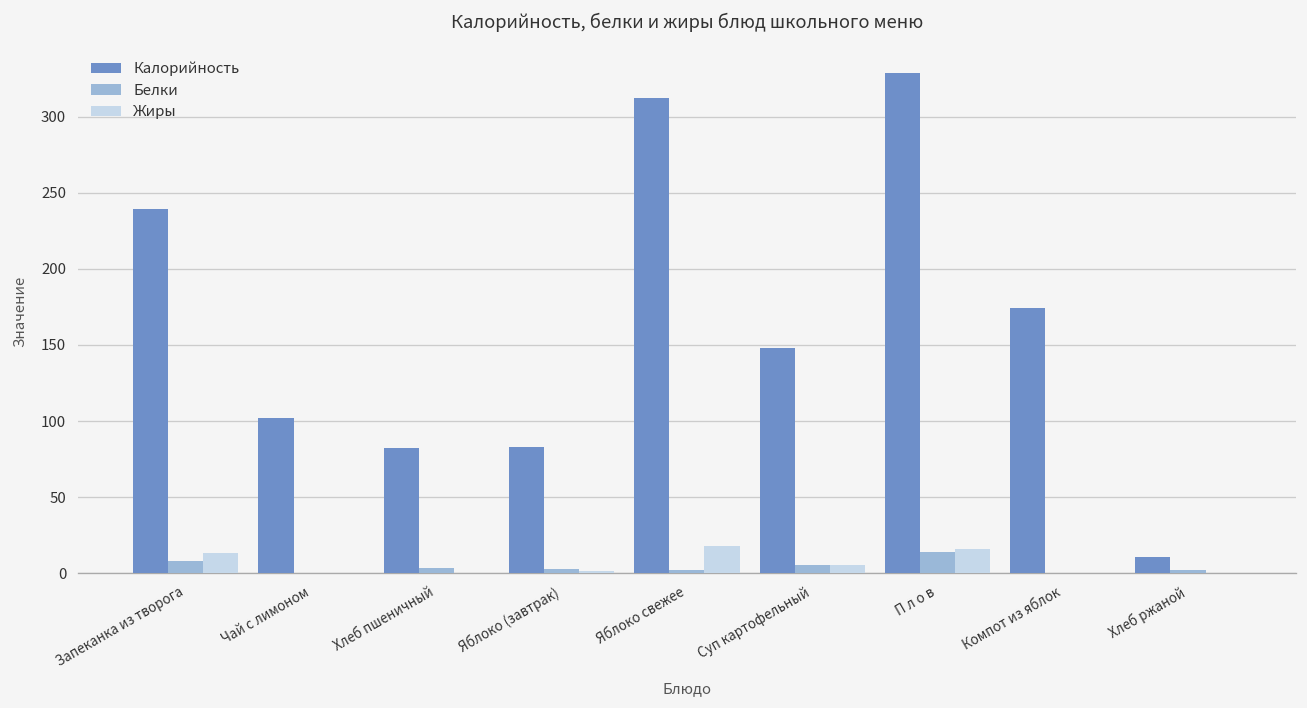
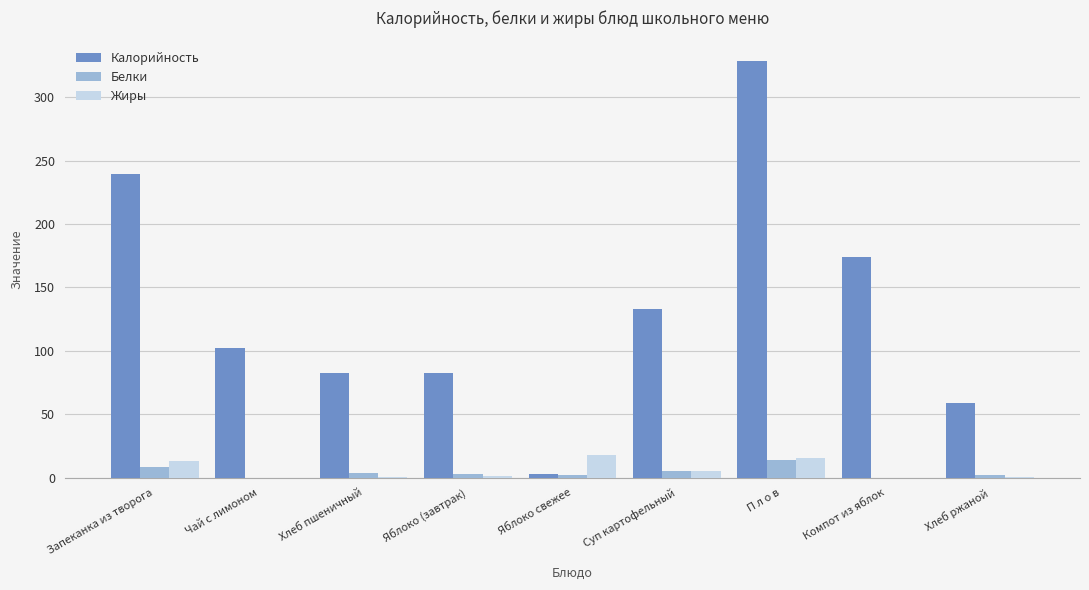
Калорийность, Яблоко свежее: 312 -> 3
Калорийность, Суп картофельный: 148 -> 133
Калорийность, Хлеб ржаной: 11 -> 59
